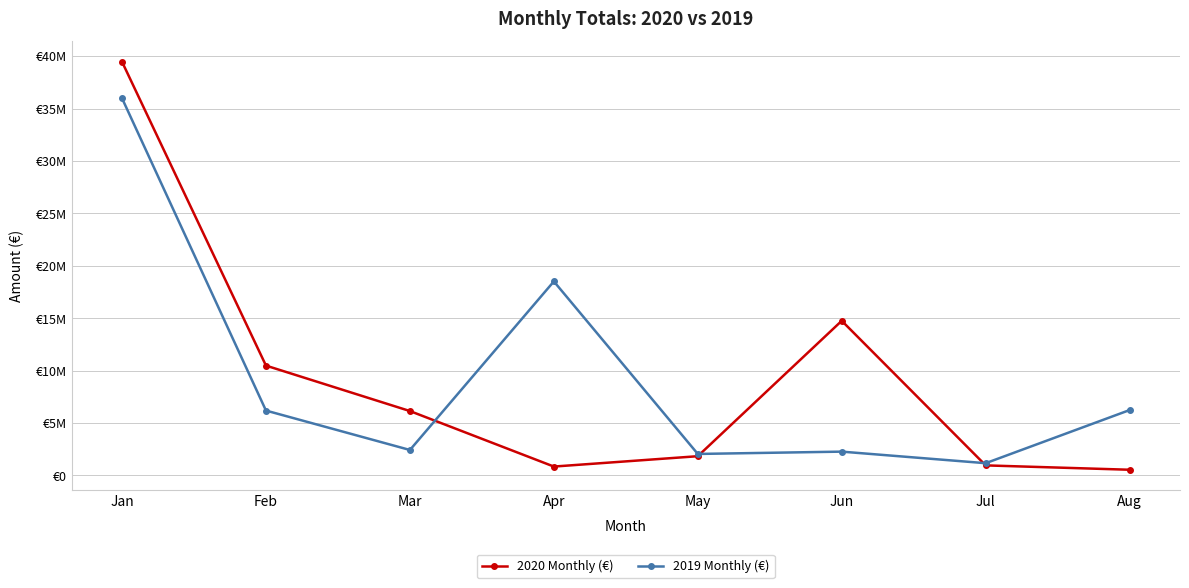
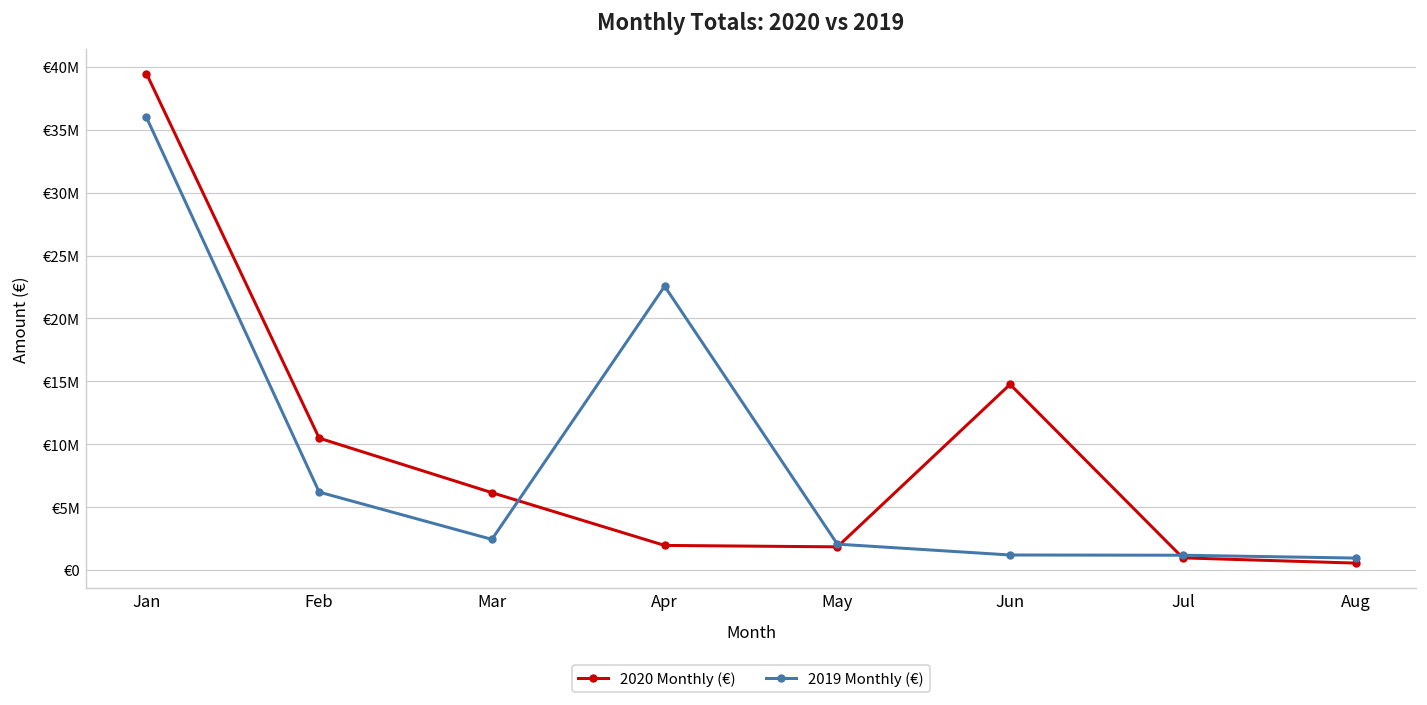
2020 Monthly (€), Apr: €900000 -> €2000000
2019 Monthly (€), Apr: €18500000 -> €22600000
2019 Monthly (€), Jun: €2300000 -> €1200000
2019 Monthly (€), Aug: €6200000 -> €900000
